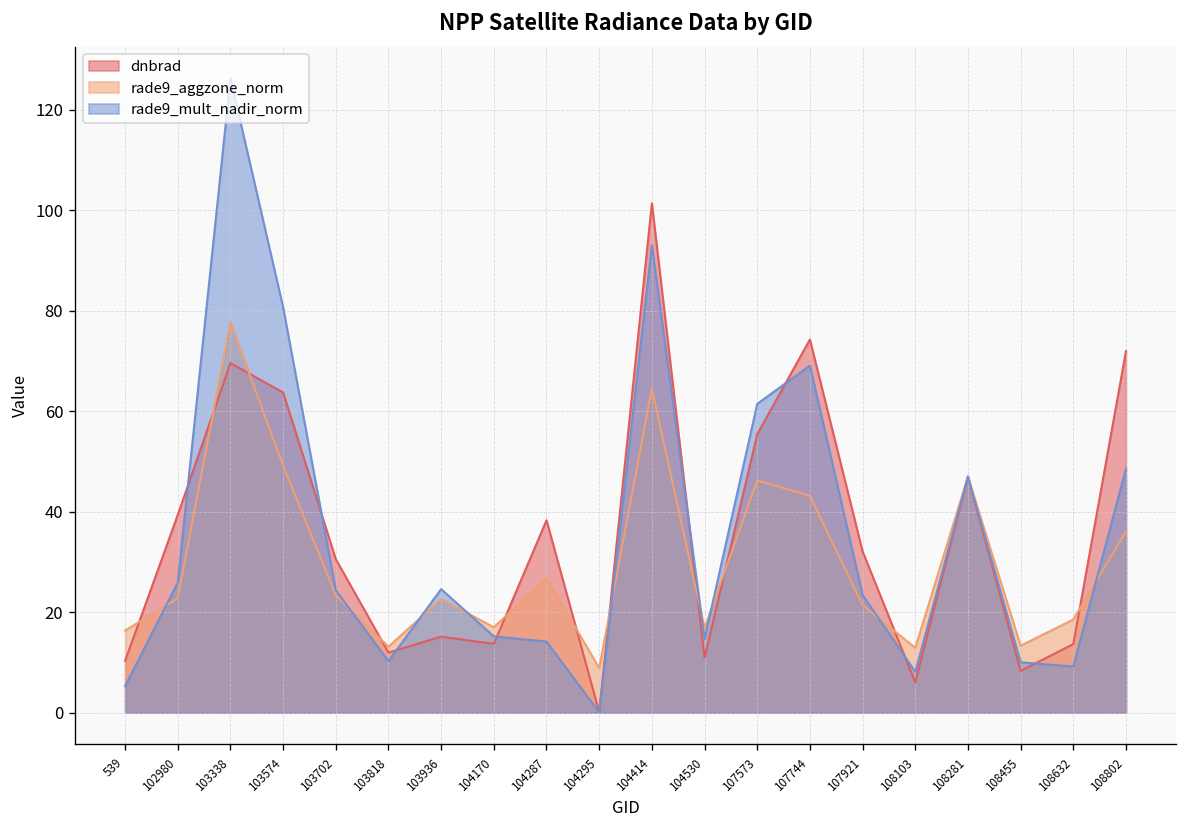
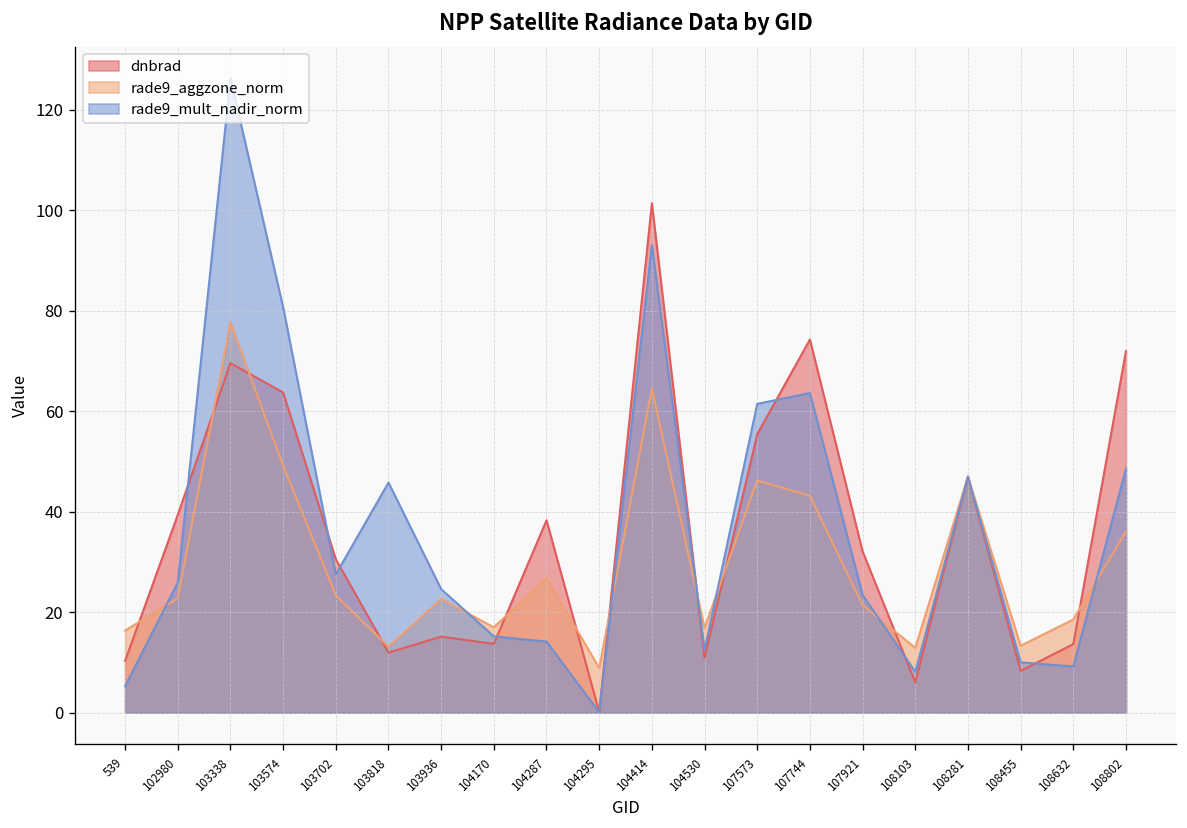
rade9_mult_nadir_norm, 103702: 24 -> 28
rade9_mult_nadir_norm, 103818: 10 -> 46
rade9_mult_nadir_norm, 104530: 15 -> 12
rade9_mult_nadir_norm, 107744: 69 -> 64
